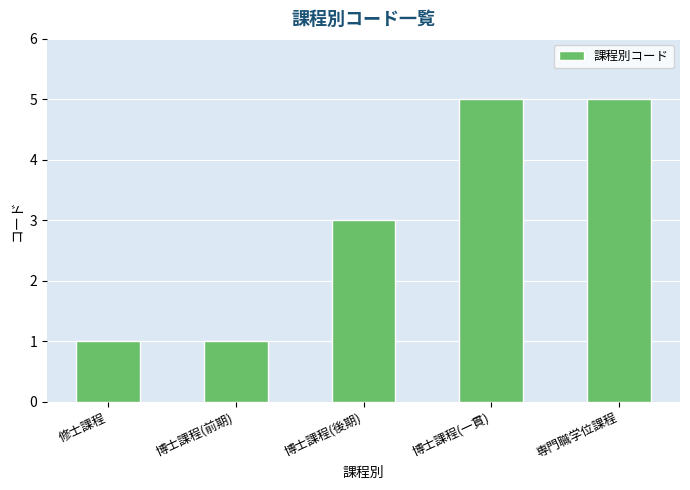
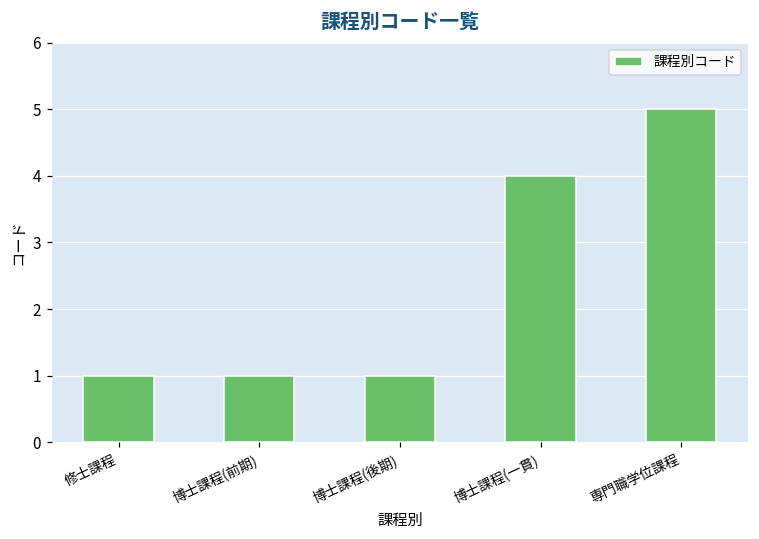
博士課程(後期): 3 -> 1
博士課程(一貫): 5 -> 4
